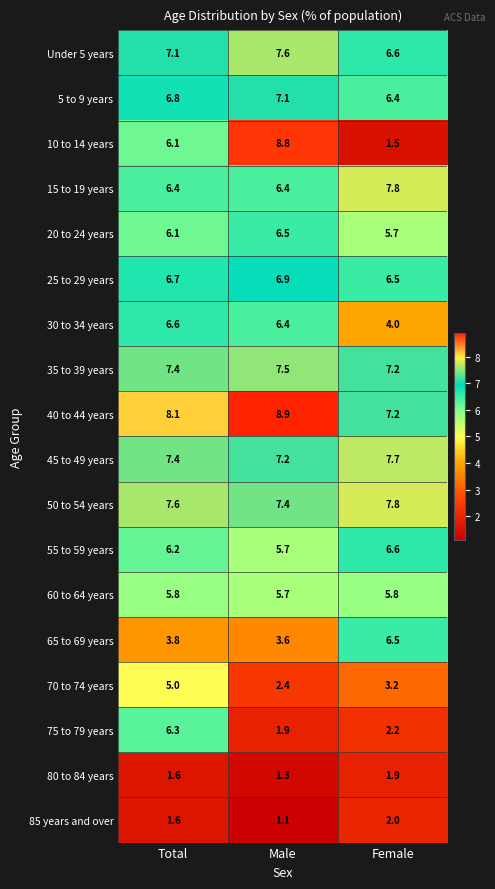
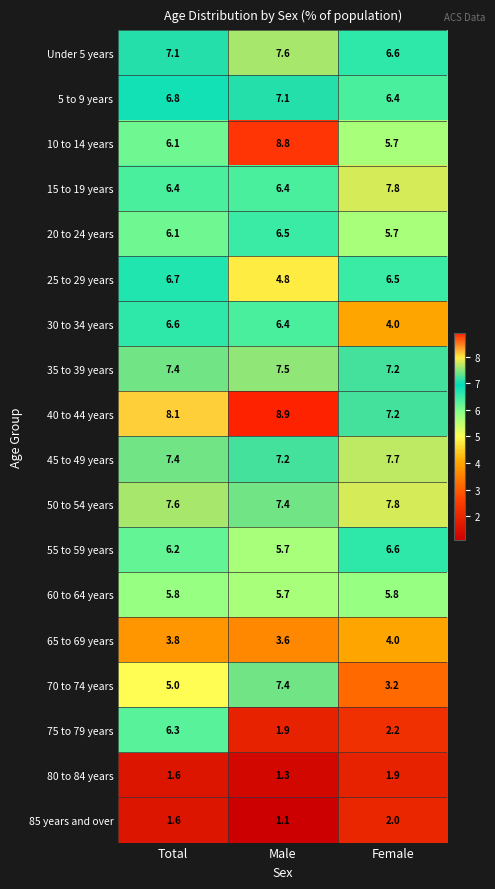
10 to 14 years, Female: 1.5 -> 5.7
25 to 29 years, Male: 6.9 -> 4.8
65 to 69 years, Female: 6.5 -> 4.0
70 to 74 years, Male: 2.4 -> 7.4
